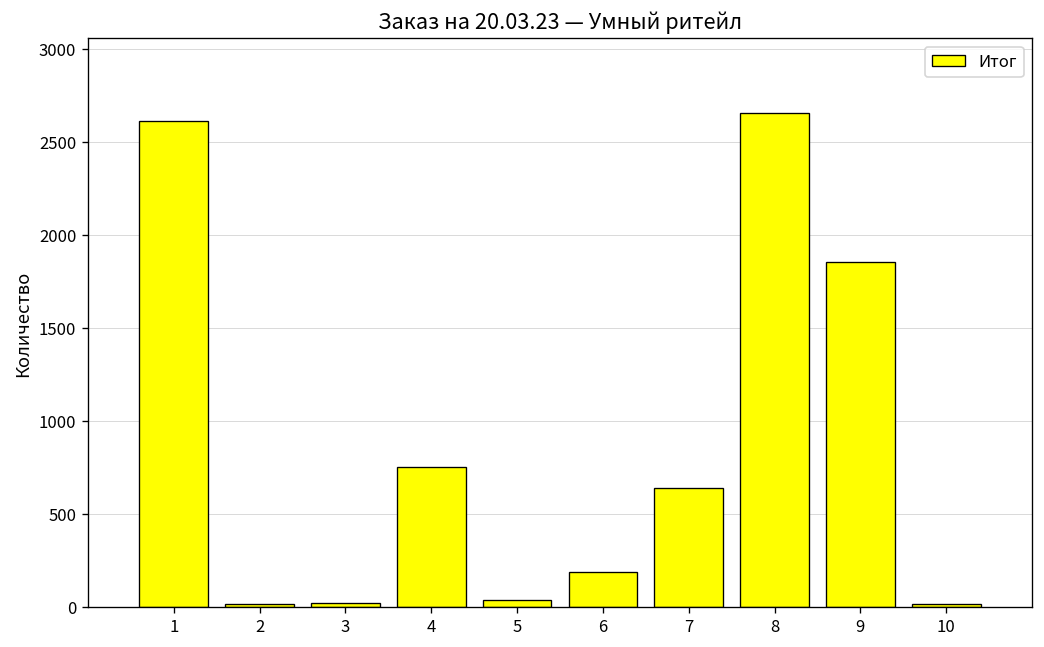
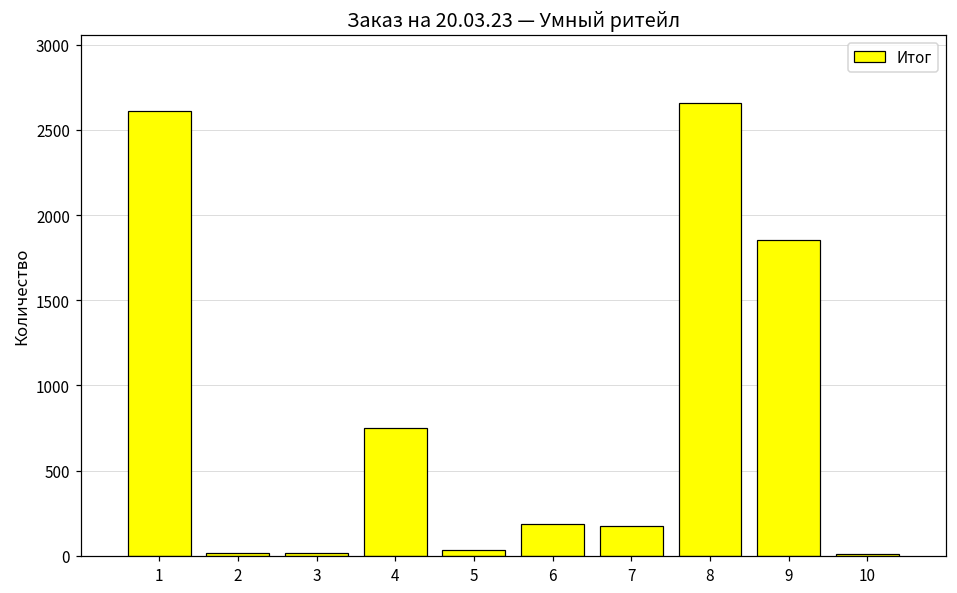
7: 640 -> 170
